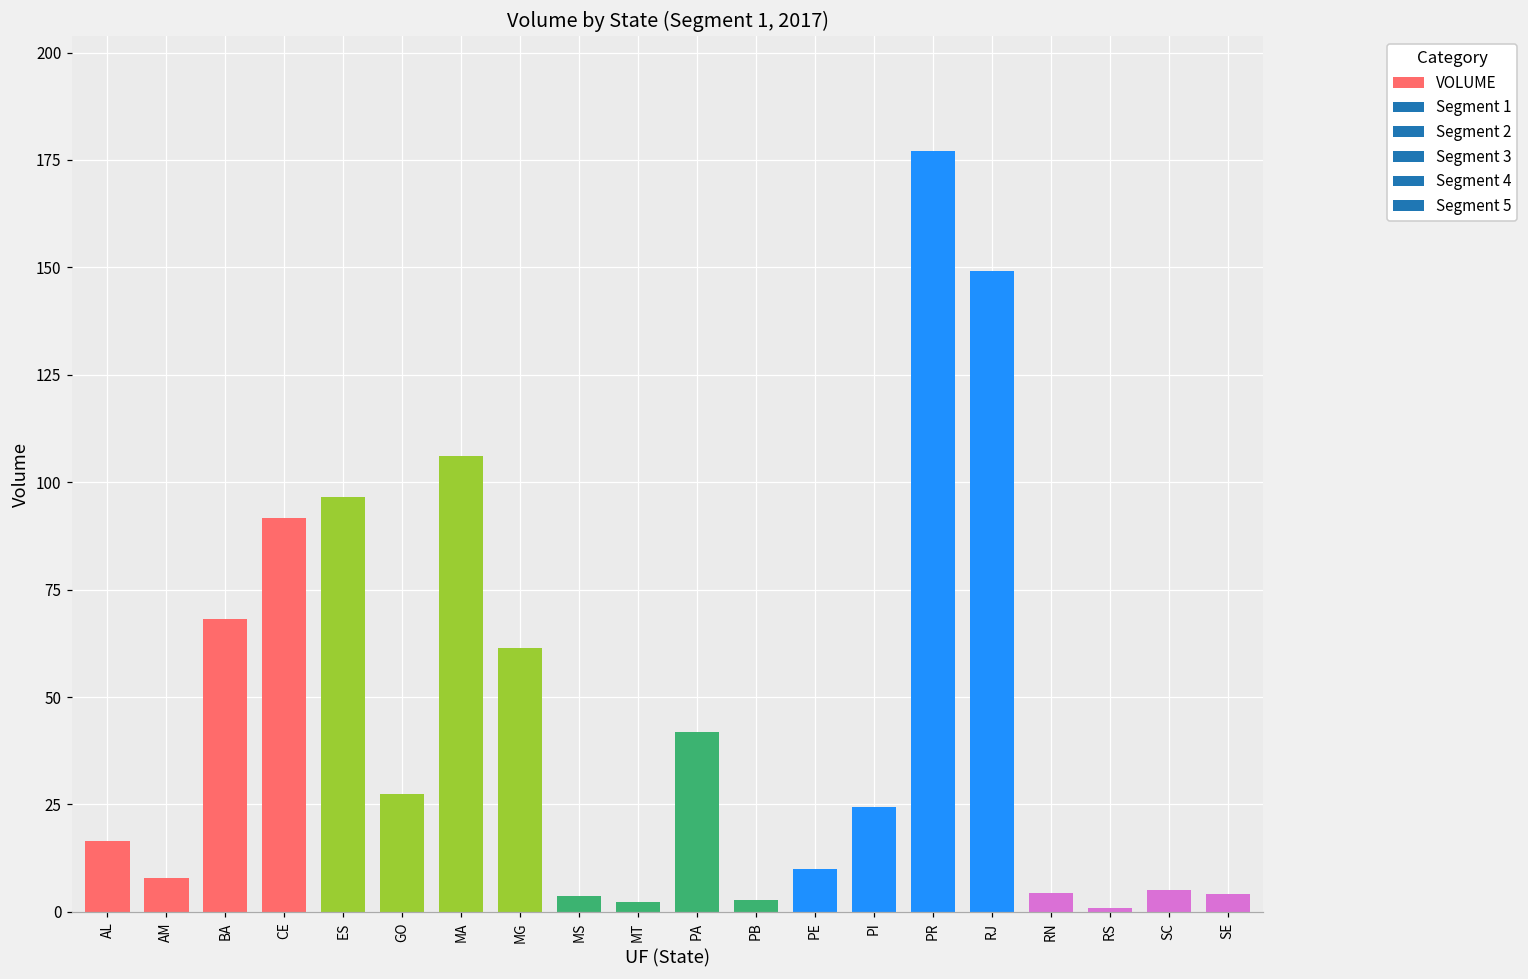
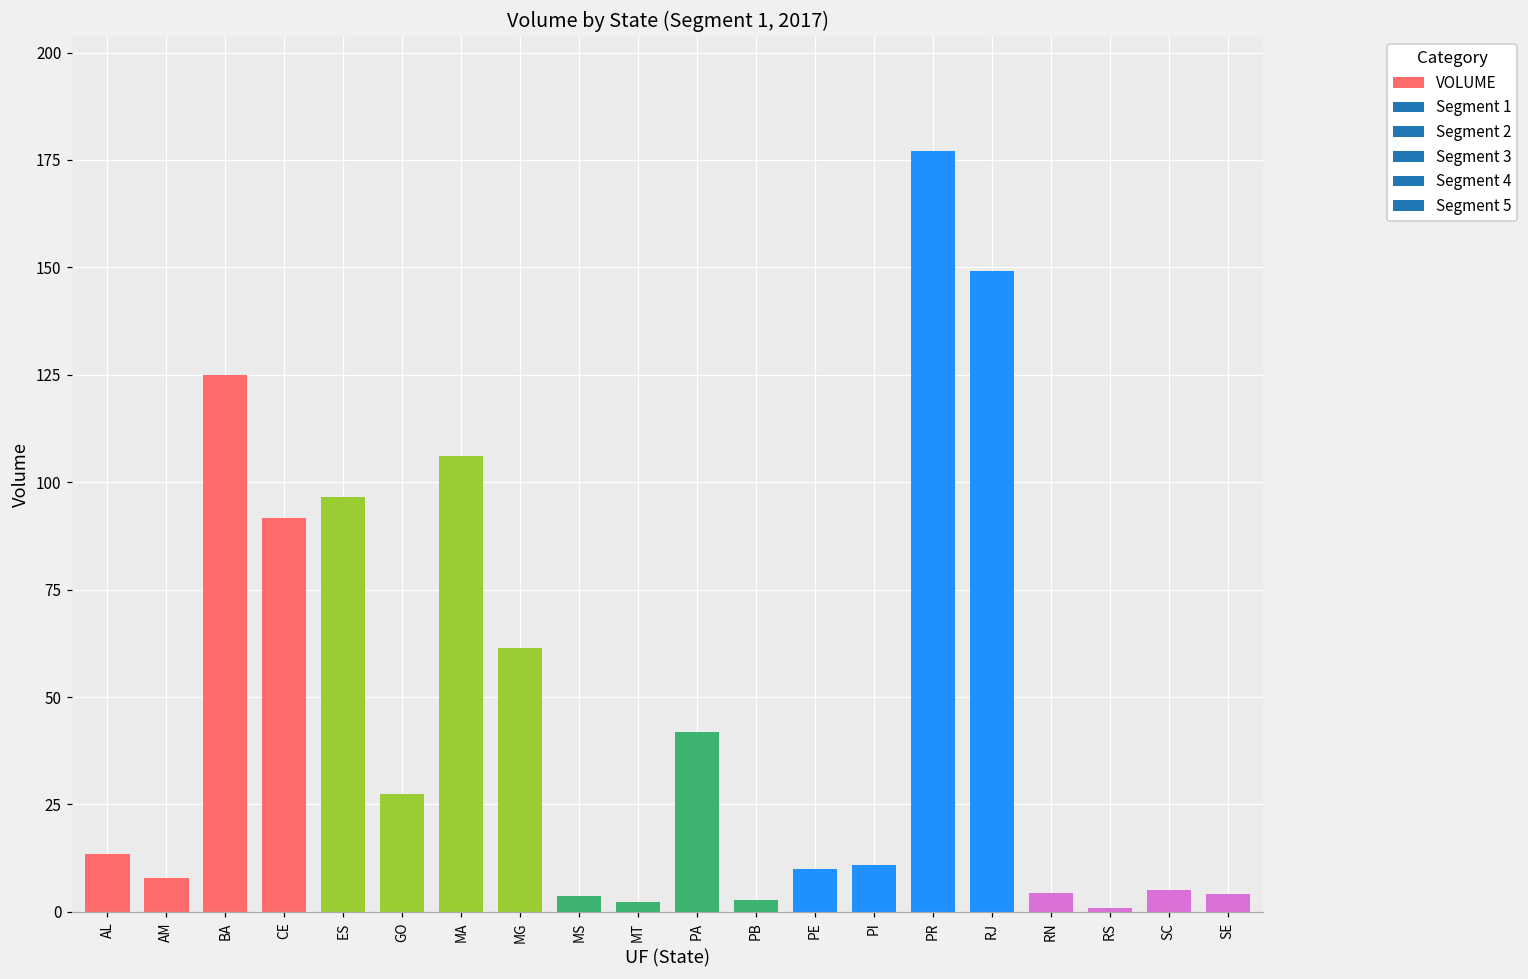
AL: 17 -> 14
BA: 68 -> 125
PI: 24 -> 11
